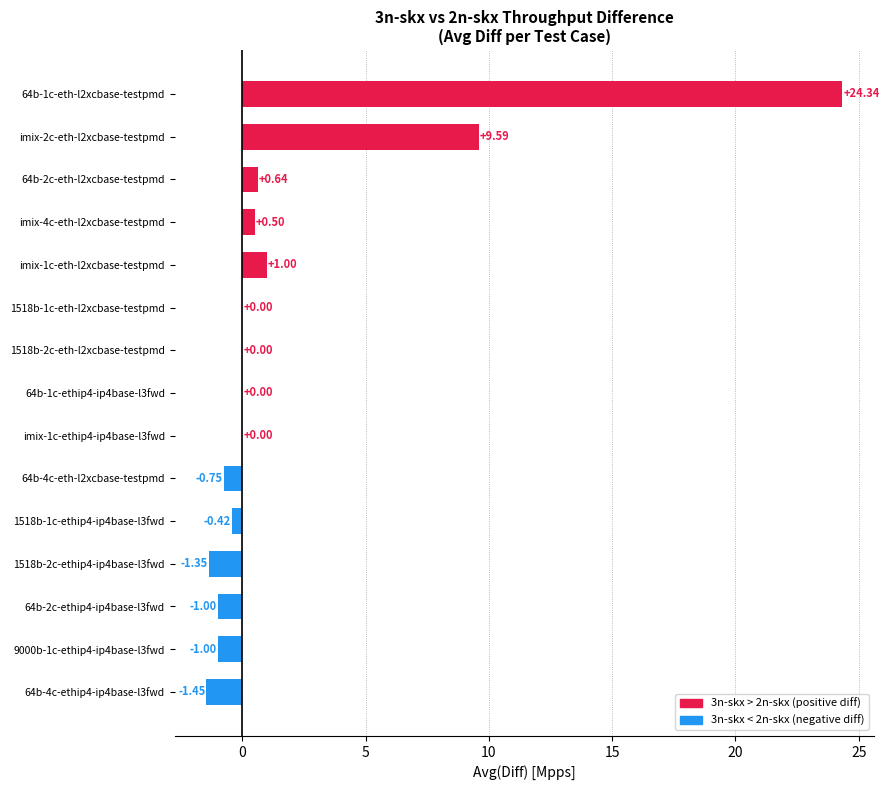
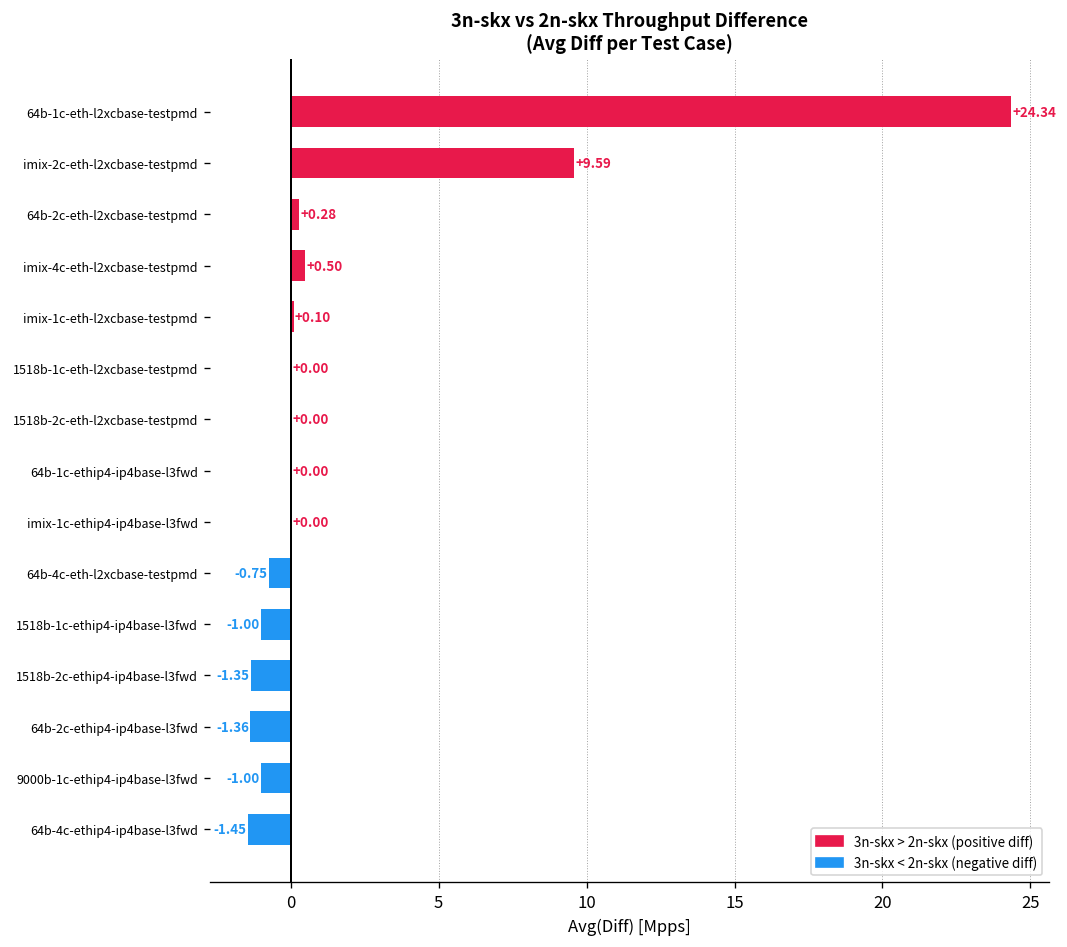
64b-2c-eth-l2xcbase-testpmd: +0.64 -> +0.28
imix-1c-eth-l2xcbase-testpmd: +1.00 -> +0.10
1518b-1c-ethip4-ip4base-l3fwd: -0.42 -> -1.00
64b-2c-ethip4-ip4base-l3fwd: -1.00 -> -1.36
